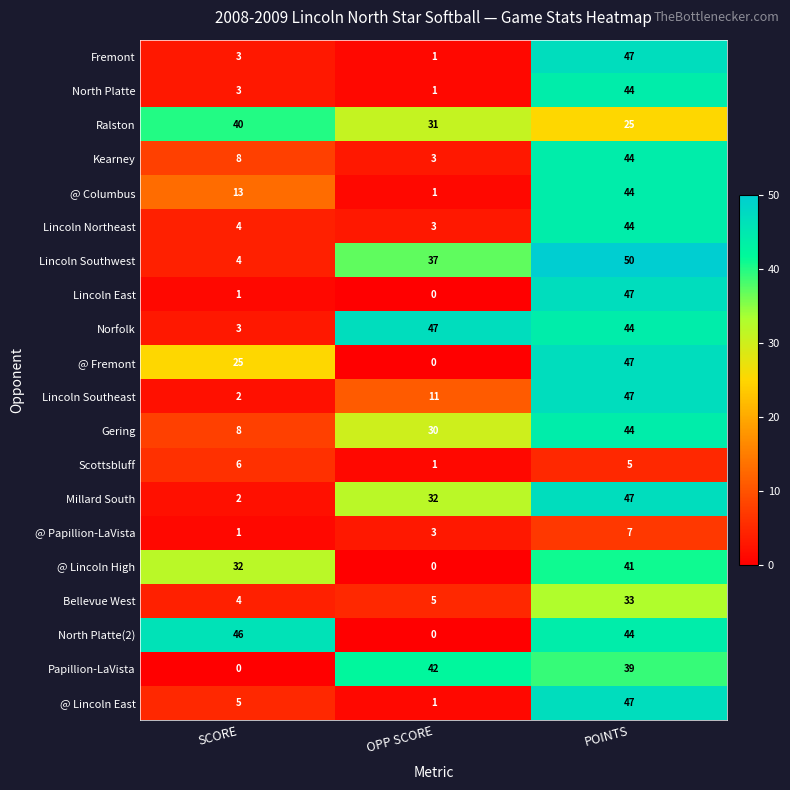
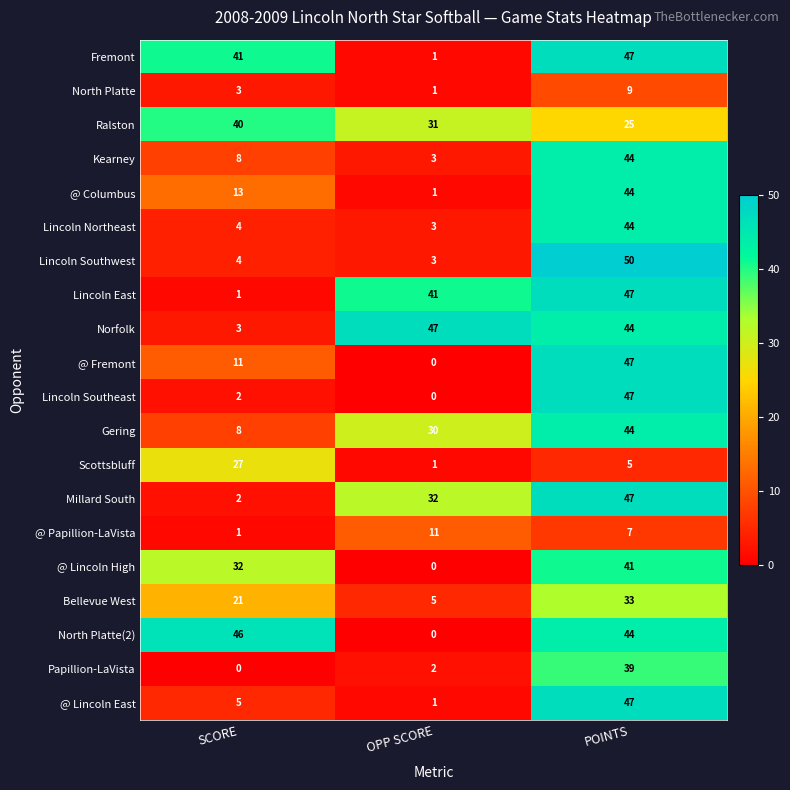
Fremont, SCORE: 3 -> 41
North Platte, POINTS: 44 -> 9
Lincoln Southwest, OPP SCORE: 37 -> 3
Lincoln East, OPP SCORE: 0 -> 41
@ Fremont, SCORE: 25 -> 11
Lincoln Southeast, OPP SCORE: 11 -> 0
Scottsbluff, SCORE: 6 -> 27
@ Papillion-LaVista, OPP SCORE: 3 -> 11
Bellevue West, SCORE: 4 -> 21
Papillion-LaVista, OPP SCORE: 42 -> 2
